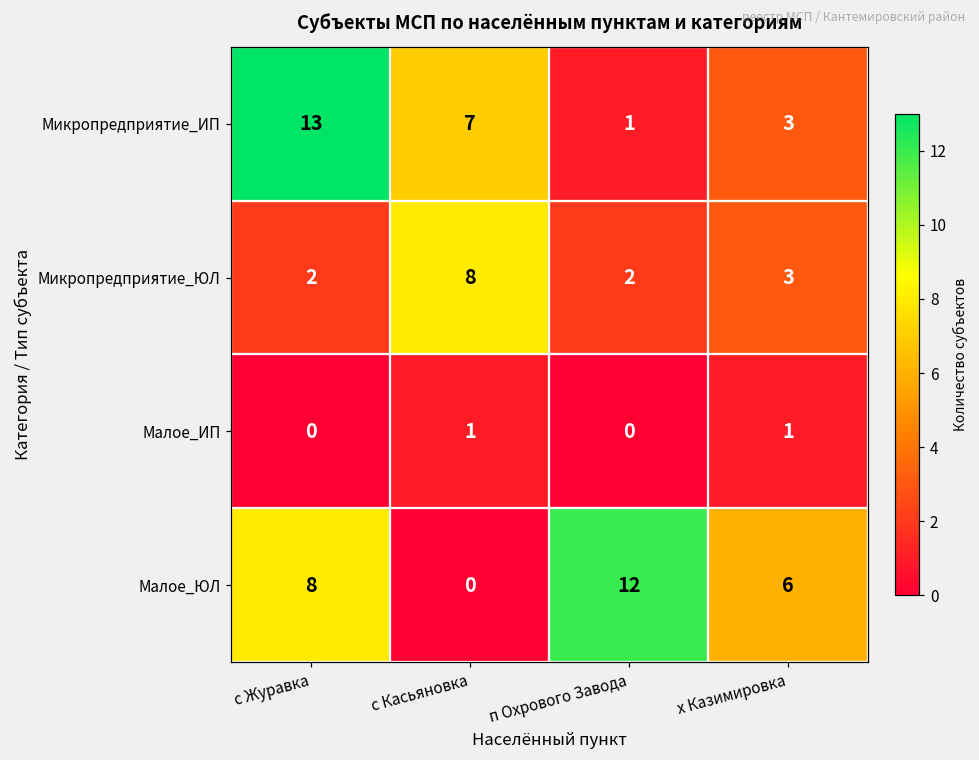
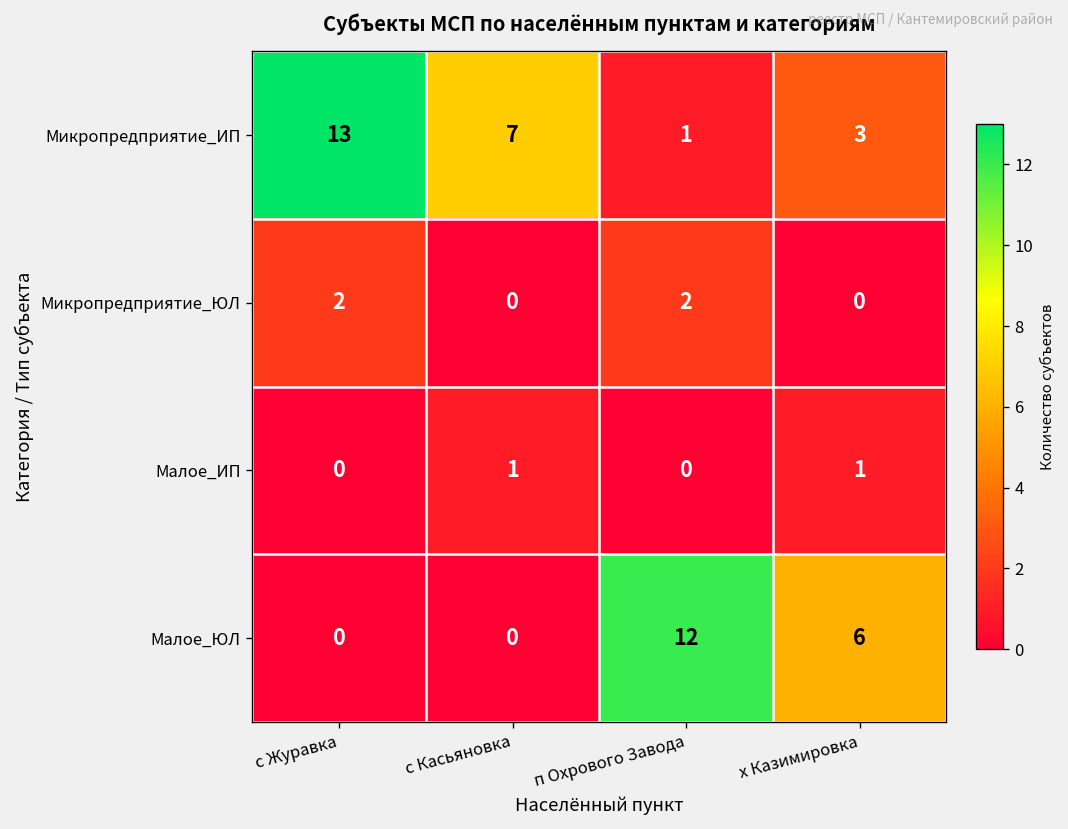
Микропредприятие_ЮЛ, с Касьяновка: 8 -> 0
Микропредприятие_ЮЛ, х Казимировка: 3 -> 0
Малое_ЮЛ, с Журавка: 8 -> 0
